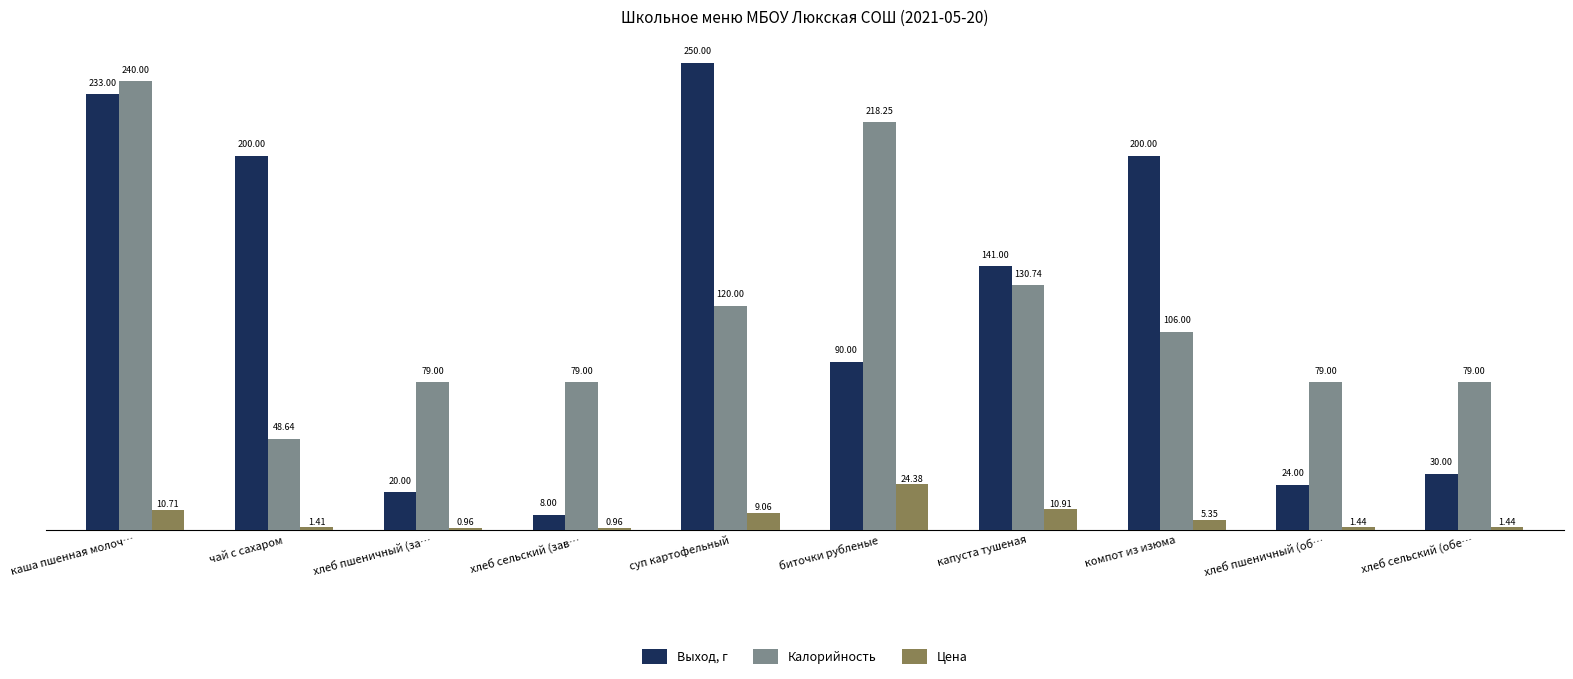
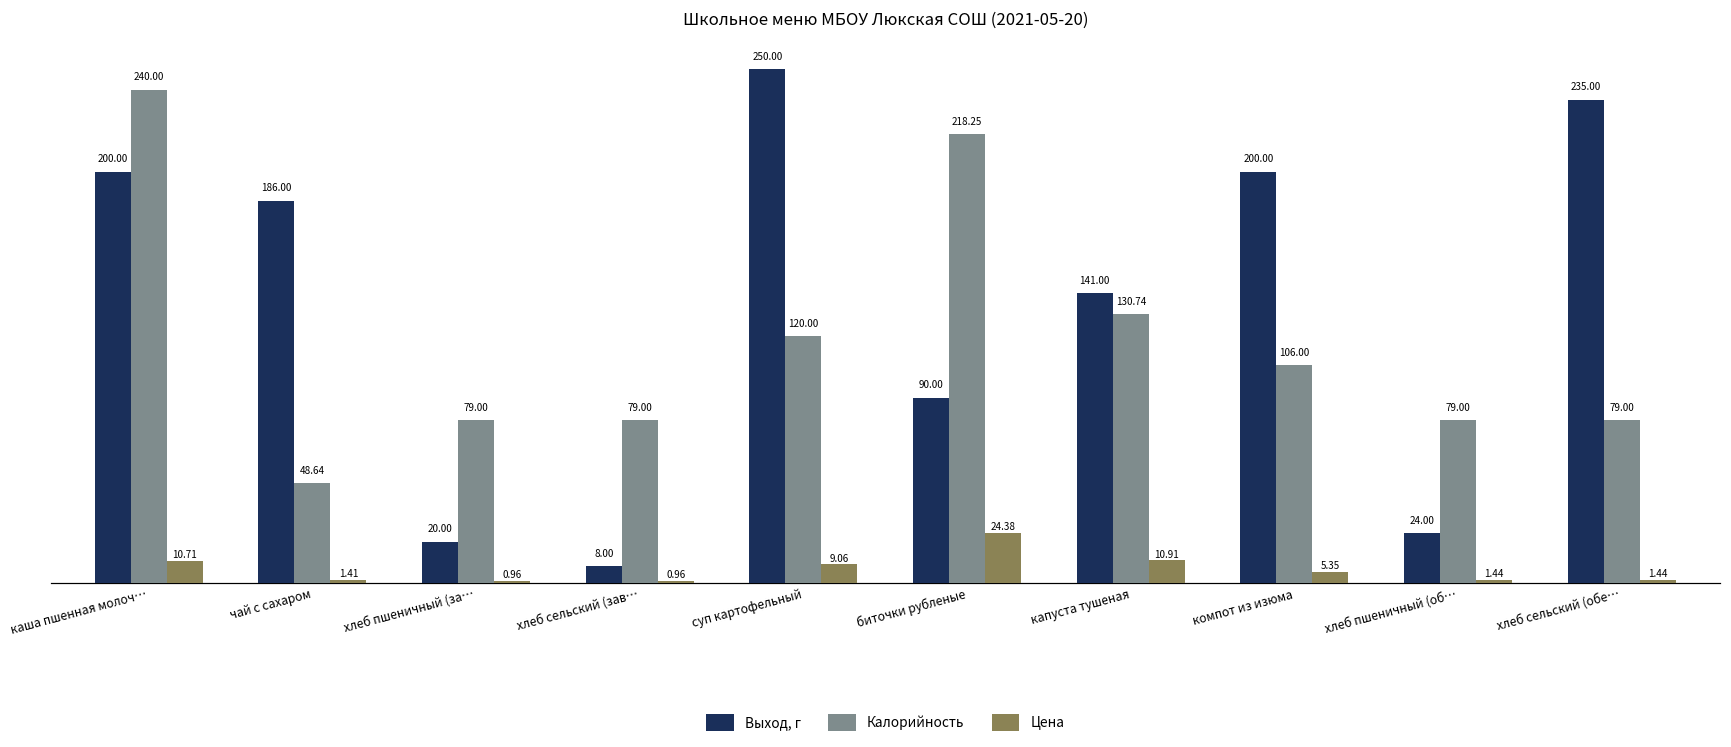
Выход, г, каша пшенная молоч…: 233.00 -> 200.00
Выход, г, чай с сахаром: 200.00 -> 186.00
Выход, г, хлеб сельский (обе…: 30.00 -> 235.00
